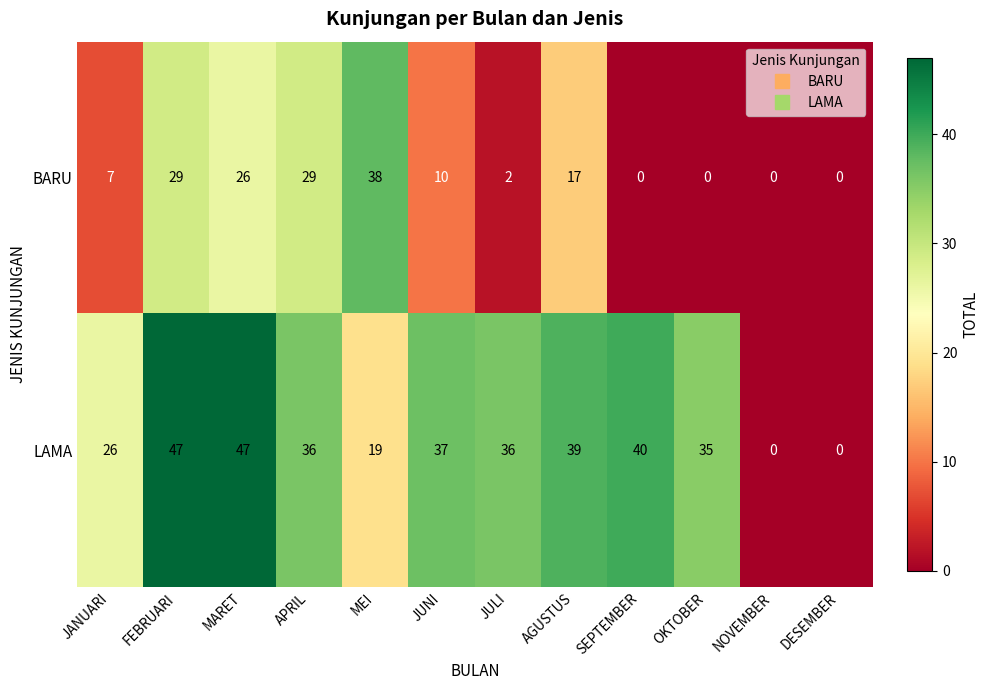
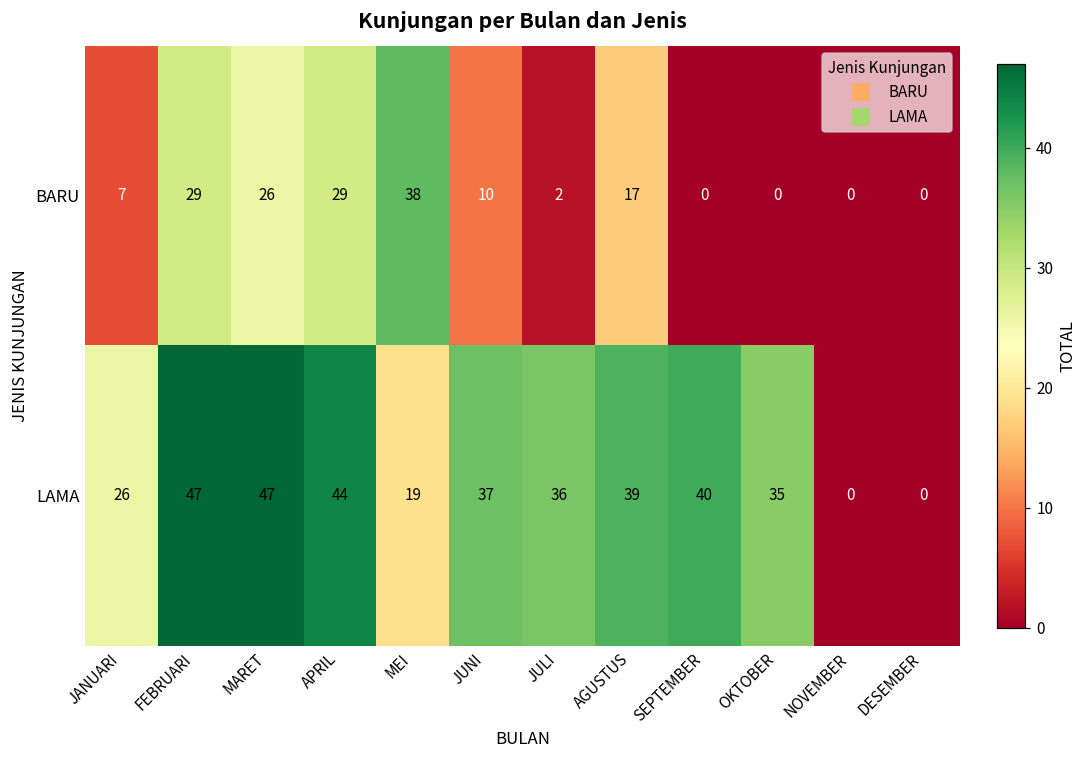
LAMA, APRIL: 36 -> 44
